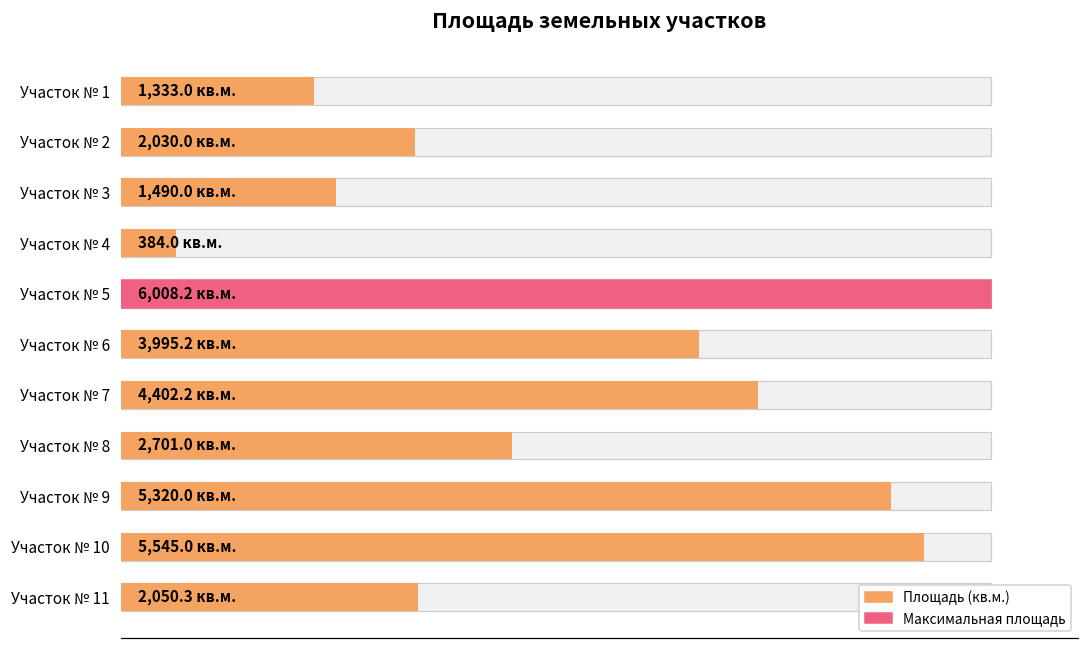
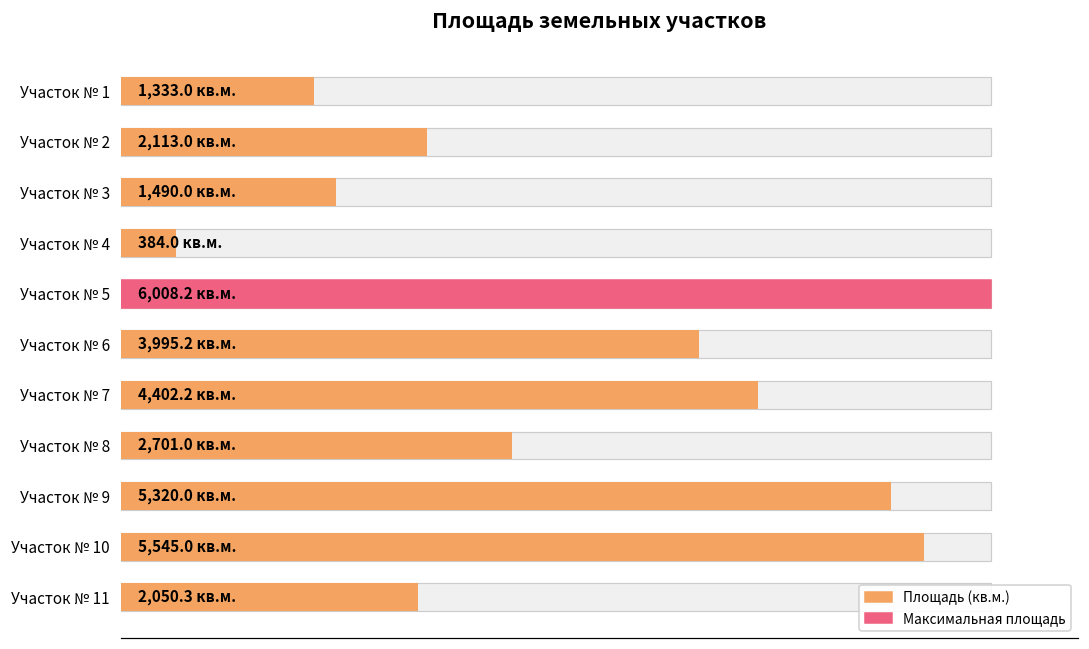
Площадь (кв.м.), Участок № 2: 2,030.0 -> 2,113.0
